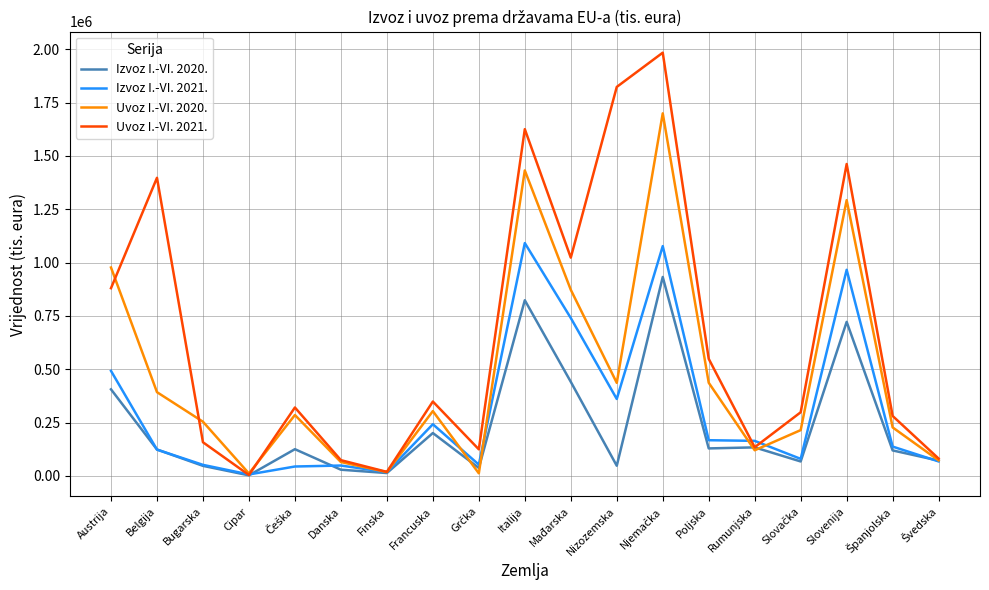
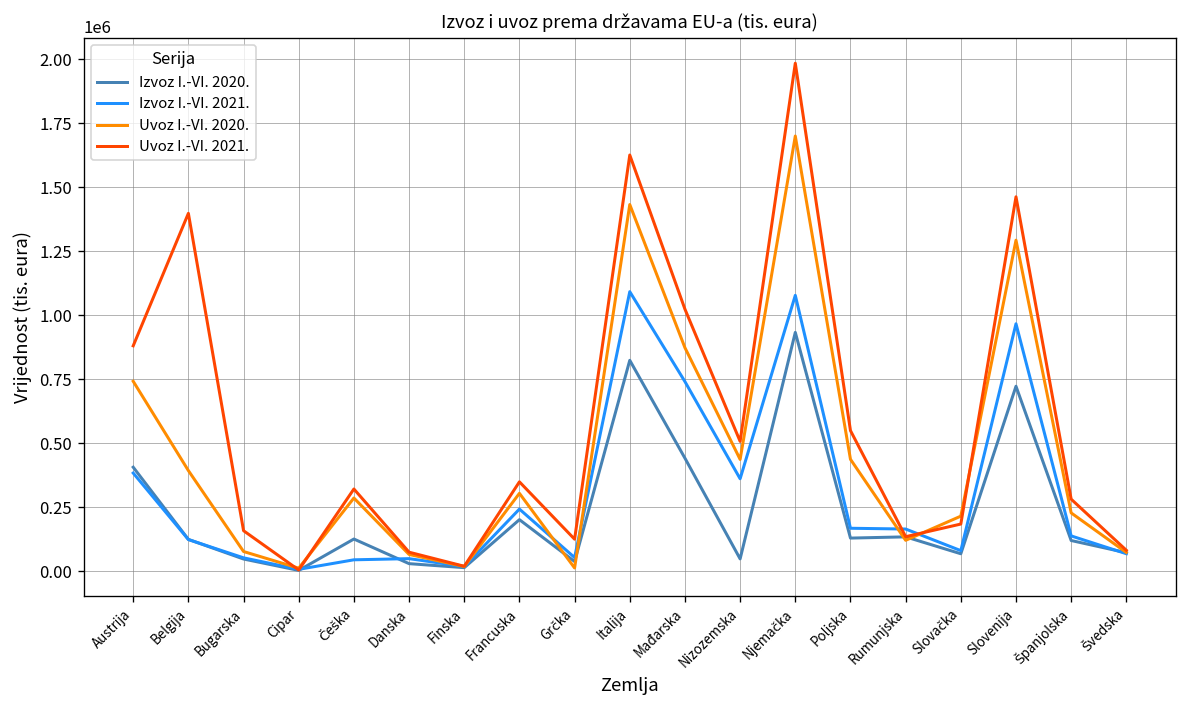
Izvoz I.-VI. 2021., Austrija: 490000 -> 380000
Uvoz I.-VI. 2020., Austrija: 980000 -> 740000
Uvoz I.-VI. 2020., Bugarska: 250000 -> 80000
Uvoz I.-VI. 2021., Nizozemska: 1820000 -> 510000
Uvoz I.-VI. 2021., Slovačka: 300000 -> 180000
